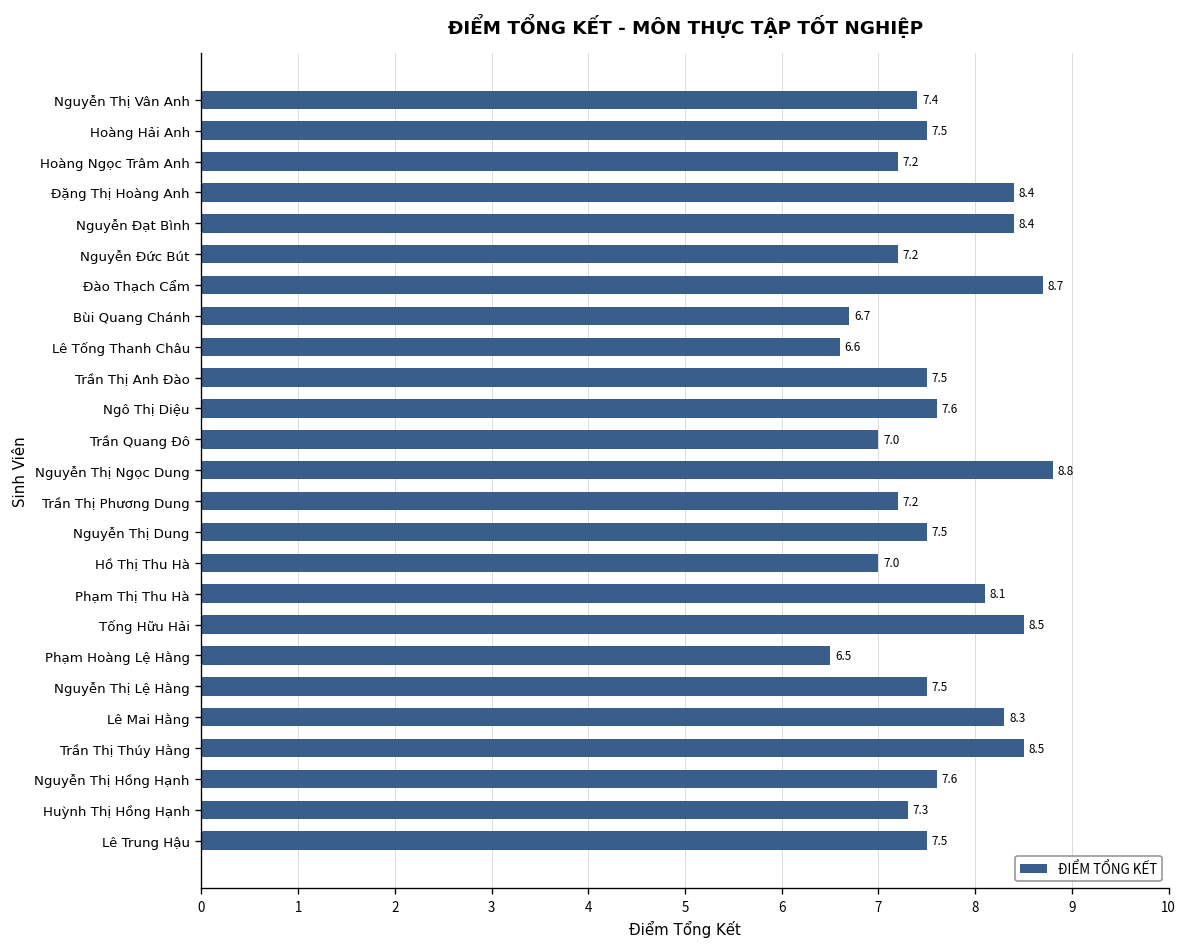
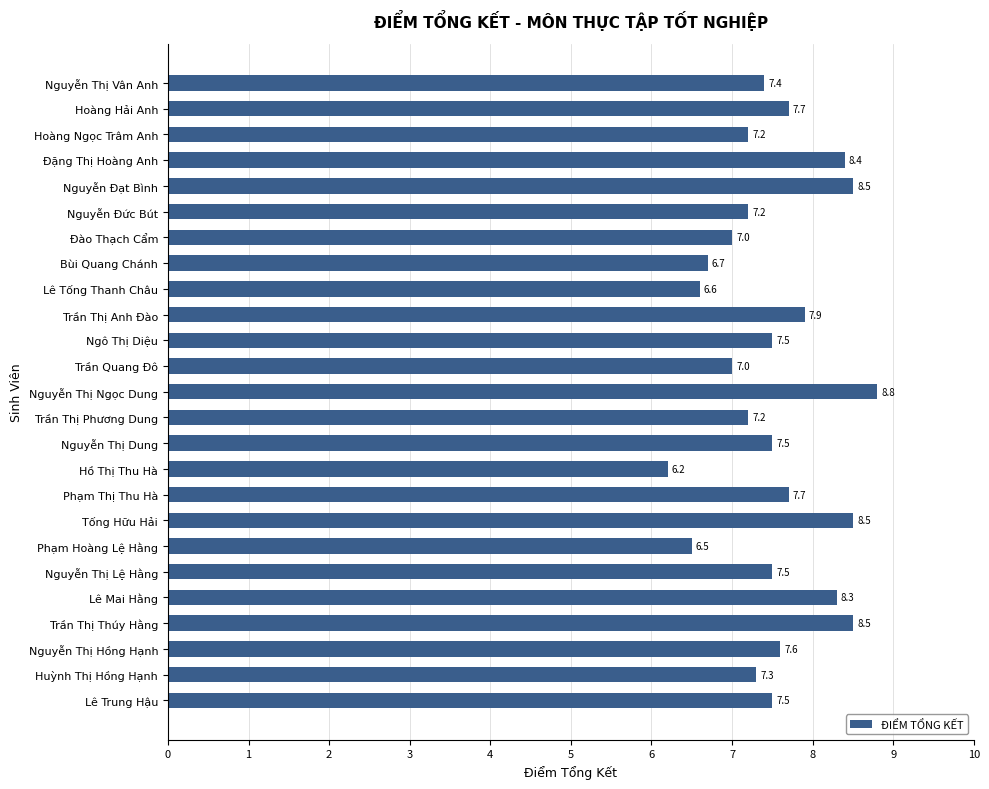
Hoàng Hải Anh: 7.5 -> 7.7
Nguyễn Đạt Bình: 8.4 -> 8.5
Đào Thạch Cẩm: 8.7 -> 7.0
Trần Thị Anh Đào: 7.5 -> 7.9
Ngô Thị Diệu: 7.6 -> 7.5
Hồ Thị Thu Hà: 7.0 -> 6.2
Phạm Thị Thu Hà: 8.1 -> 7.7
